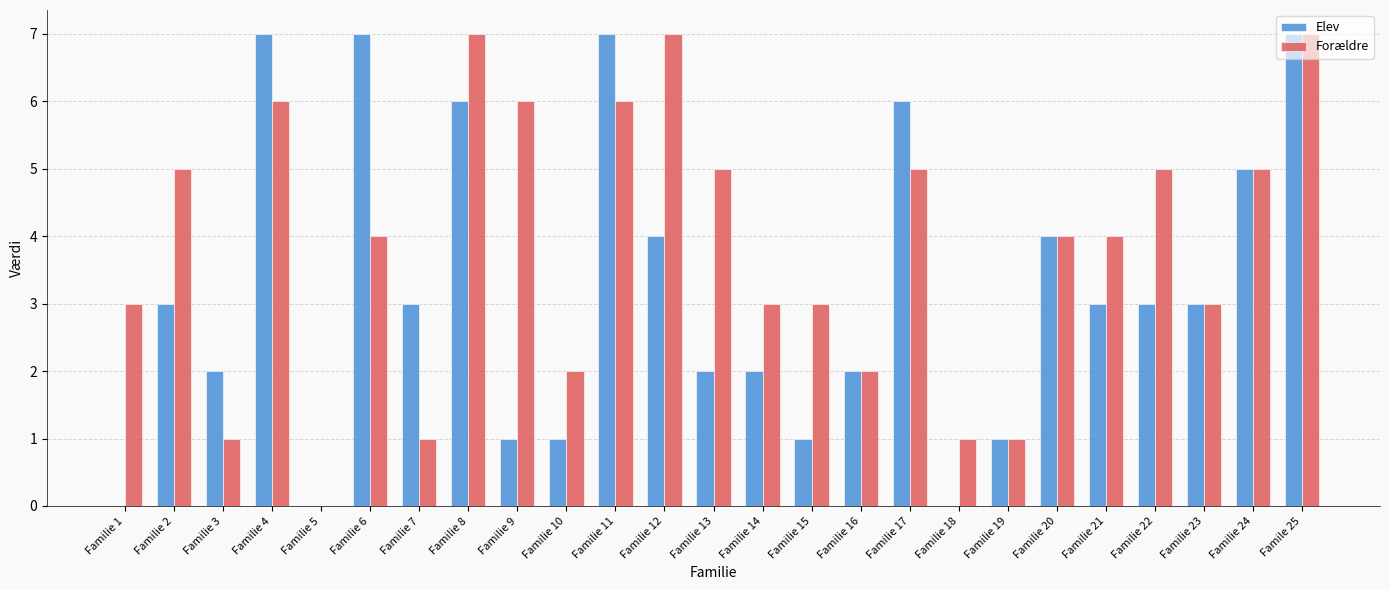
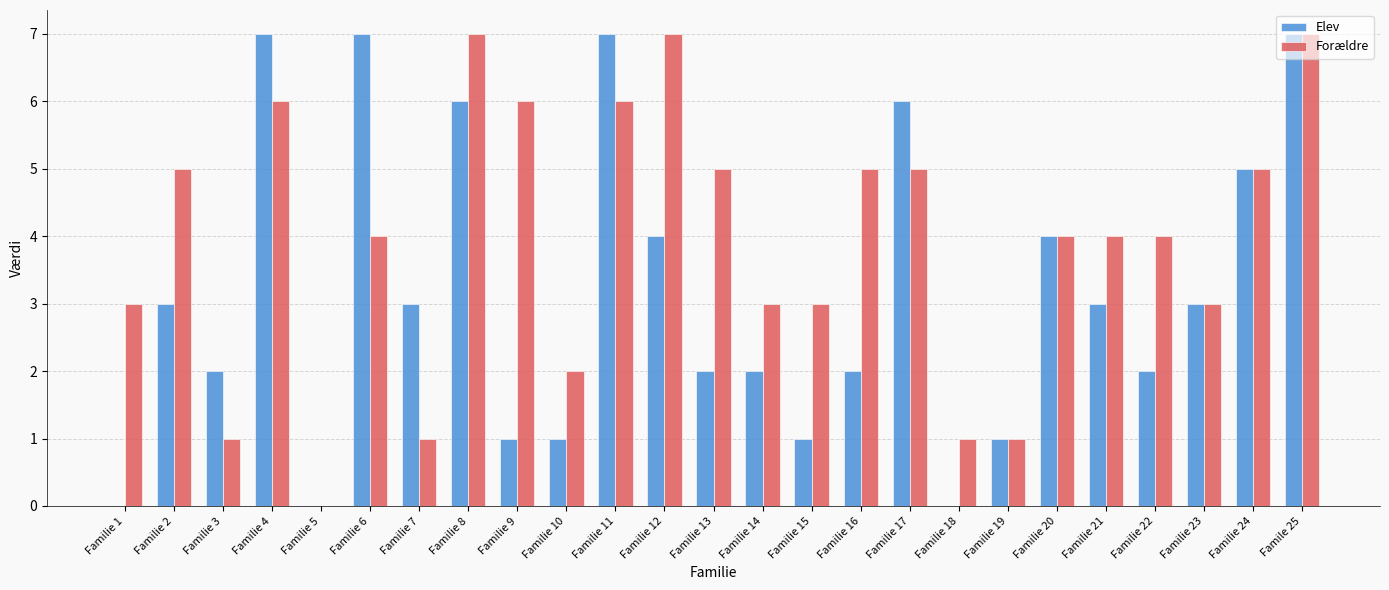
Forældre, Familie 16: 2 -> 5
Elev, Familie 22: 3 -> 2
Forældre, Familie 22: 5 -> 4
